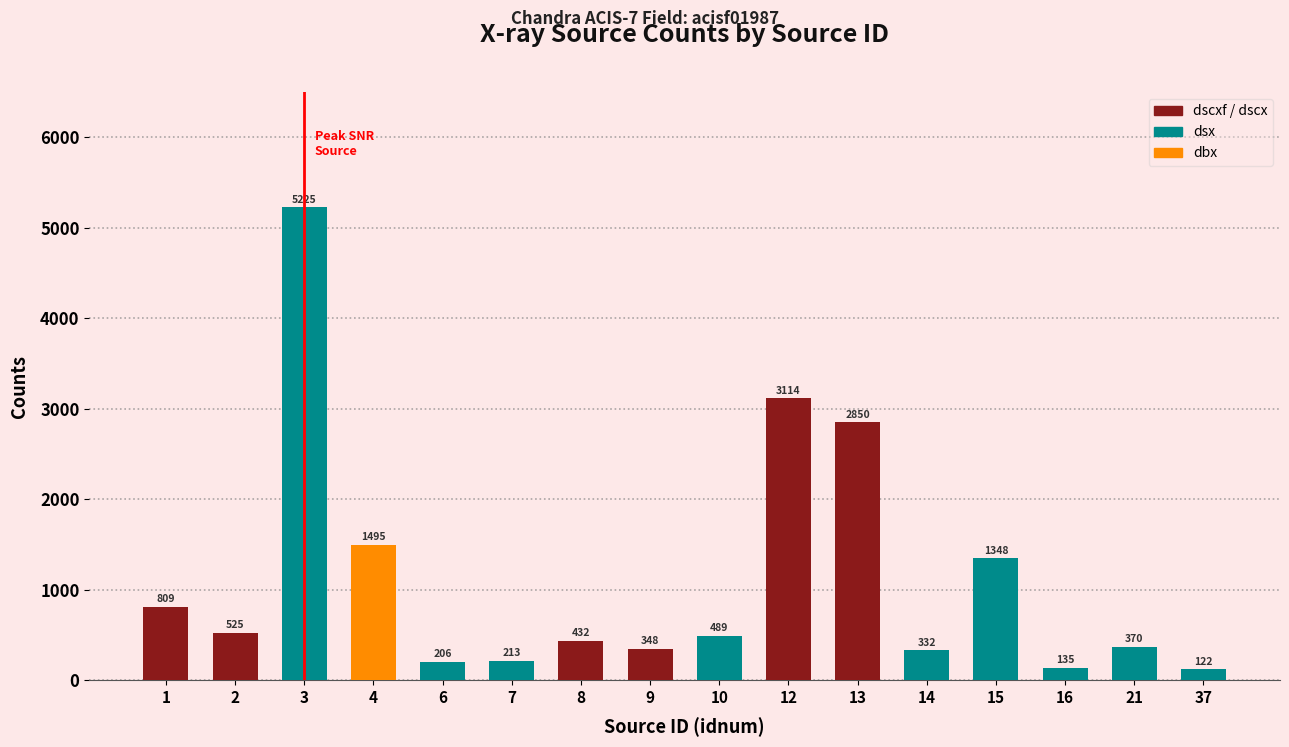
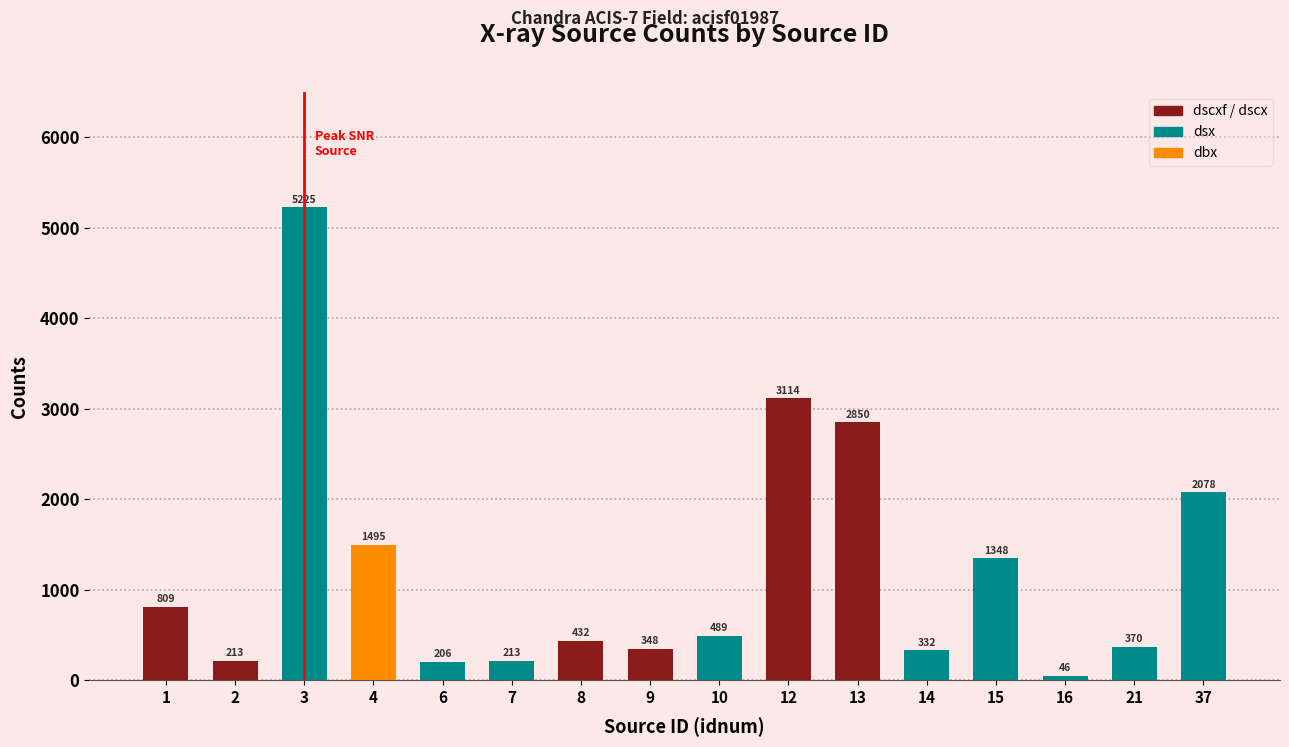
2: 525 -> 213
16: 135 -> 46
37: 122 -> 2078
